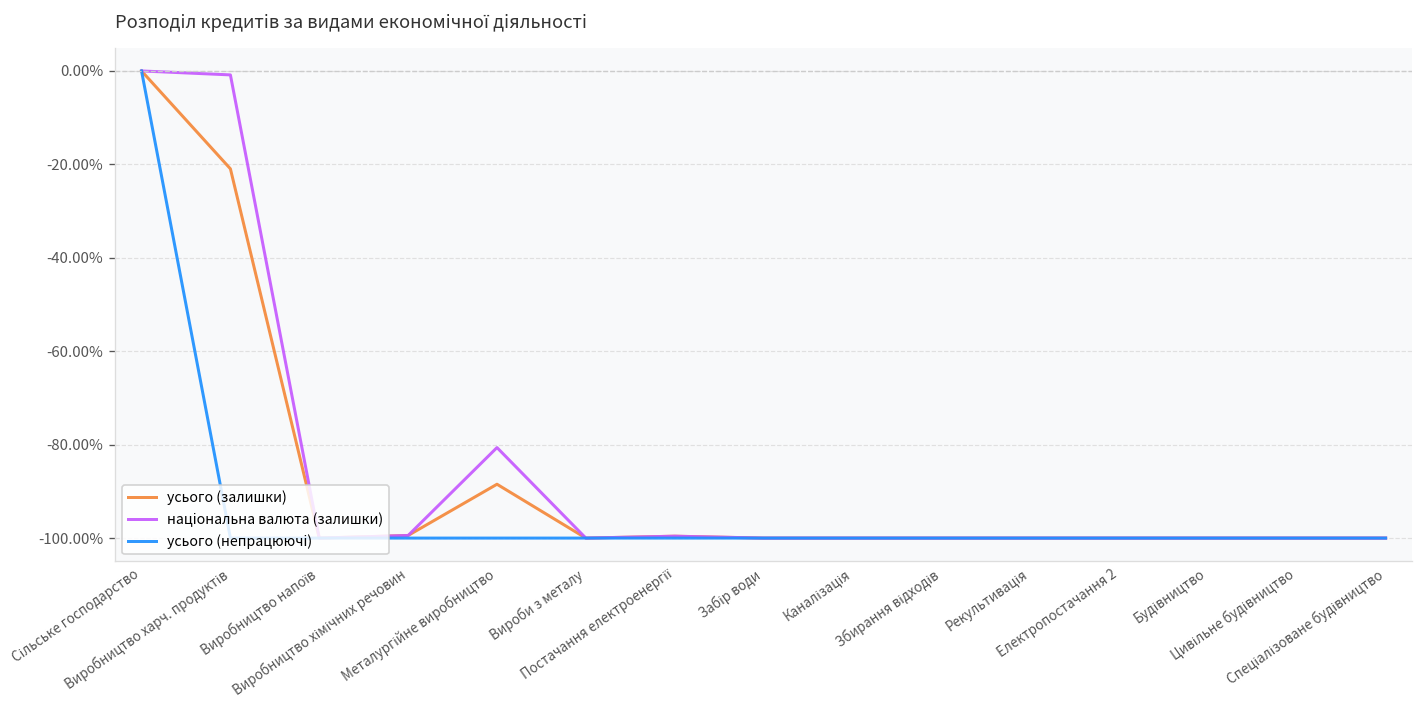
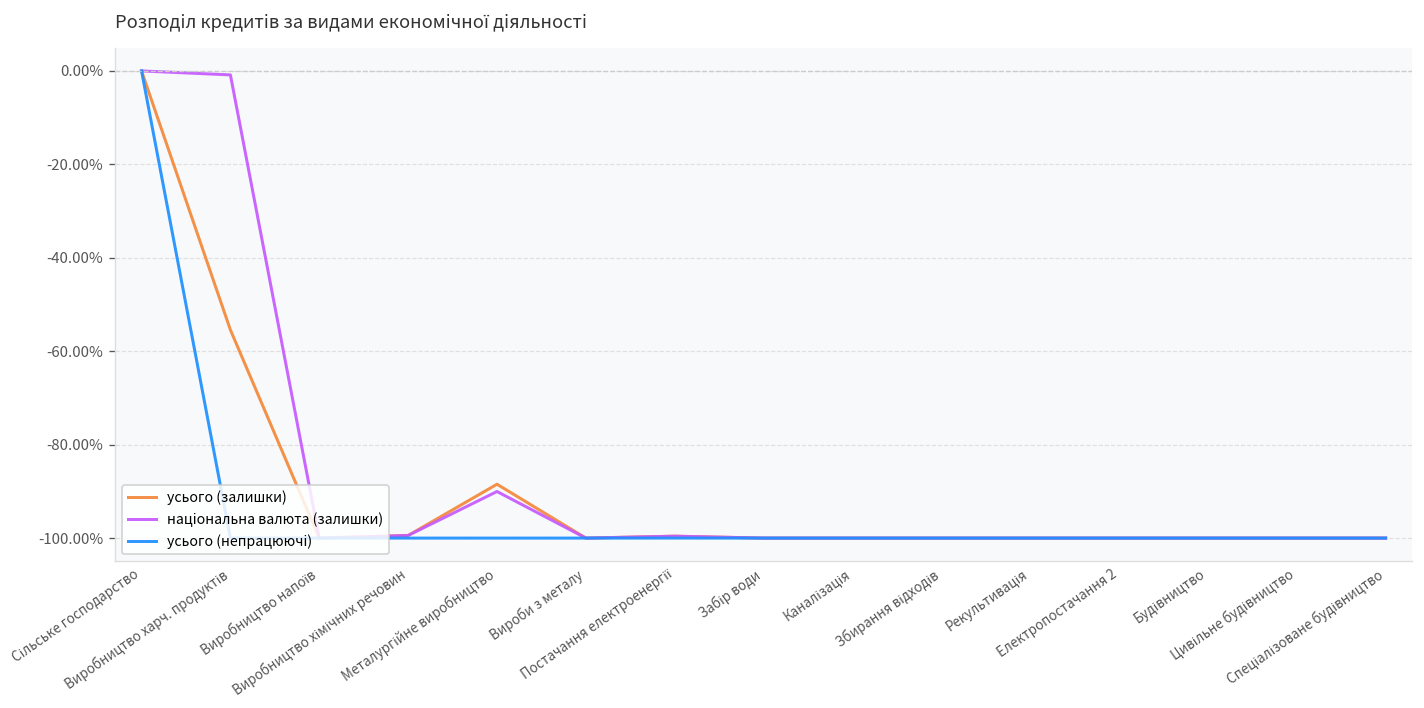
усього (залишки), Виробництво харч. продуктів: -21% -> -55%
національна валюта (залишки), Металургійне виробництво: -81% -> -90%
